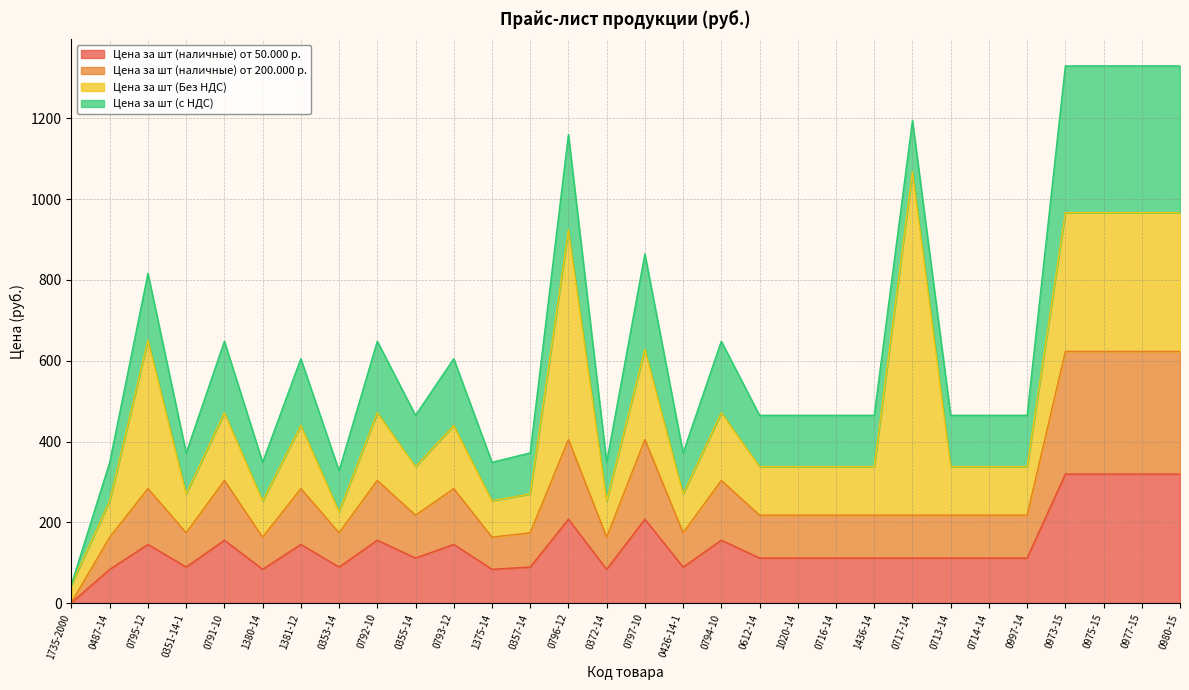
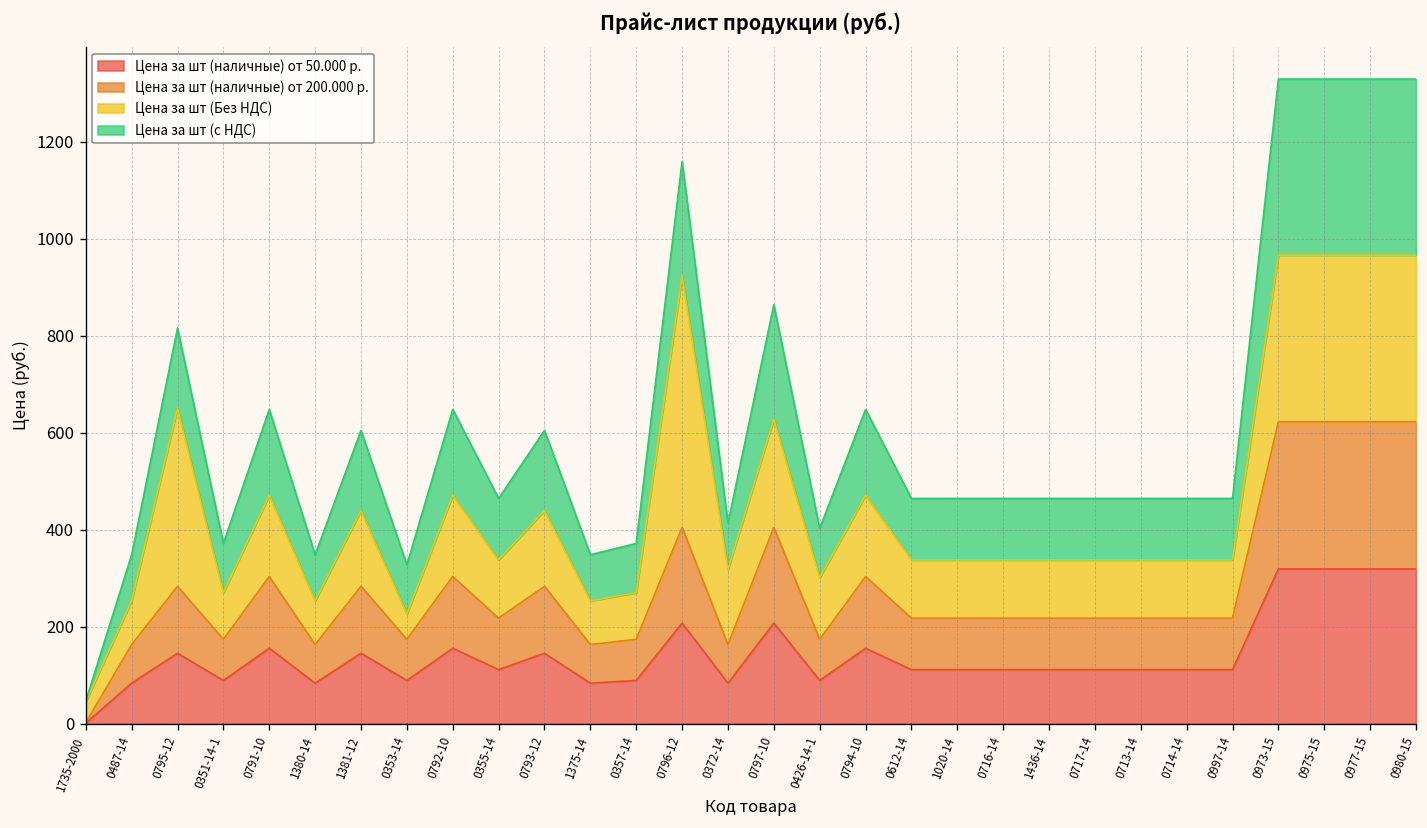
Цена за шт (Без НДС), 0372-14: 90 -> 150
Цена за шт (Без НДС), 0426-14-1: 100 -> 130
Цена за шт (Без НДС), 0717-14: 850 -> 120
